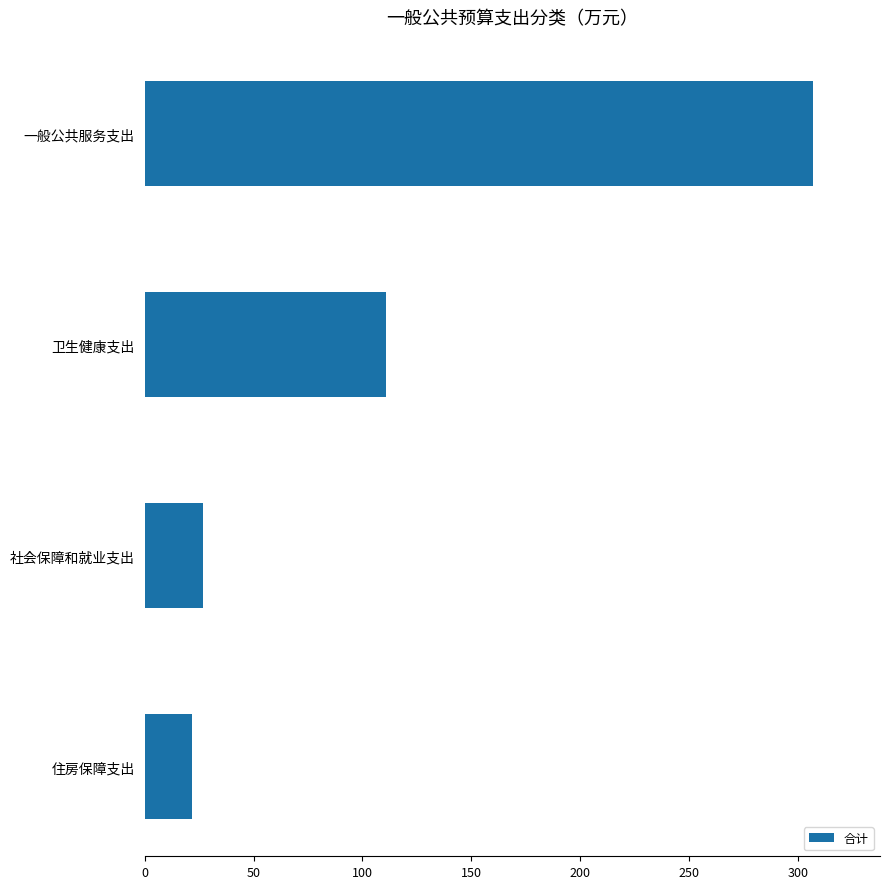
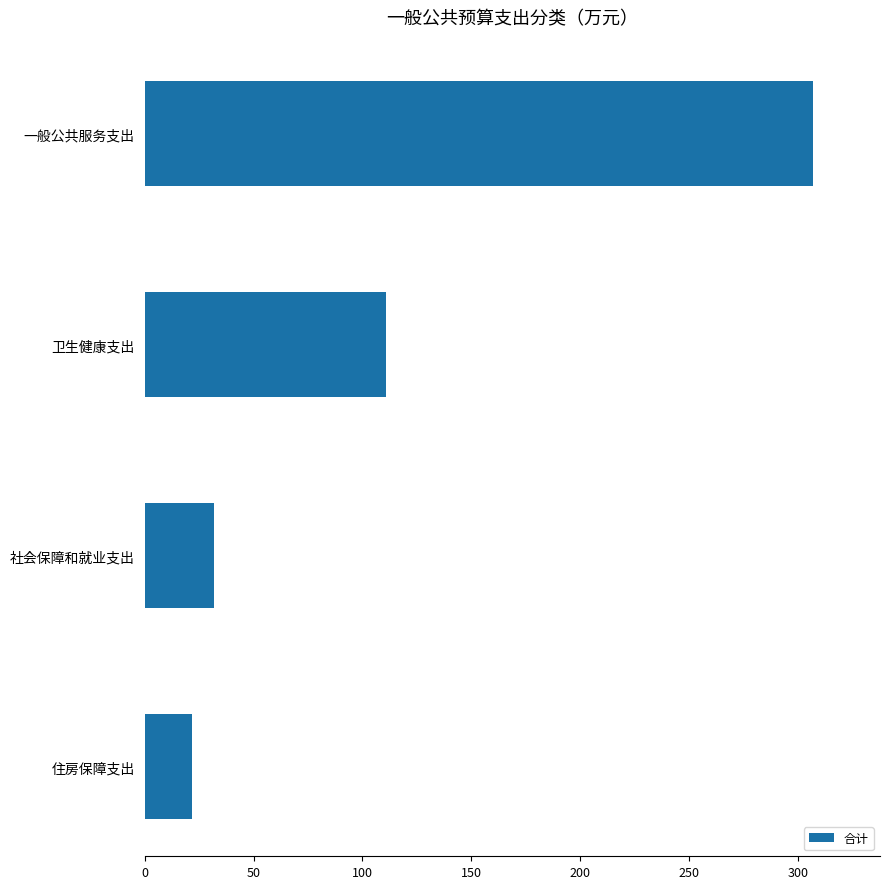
社会保障和就业支出: 27 -> 32
